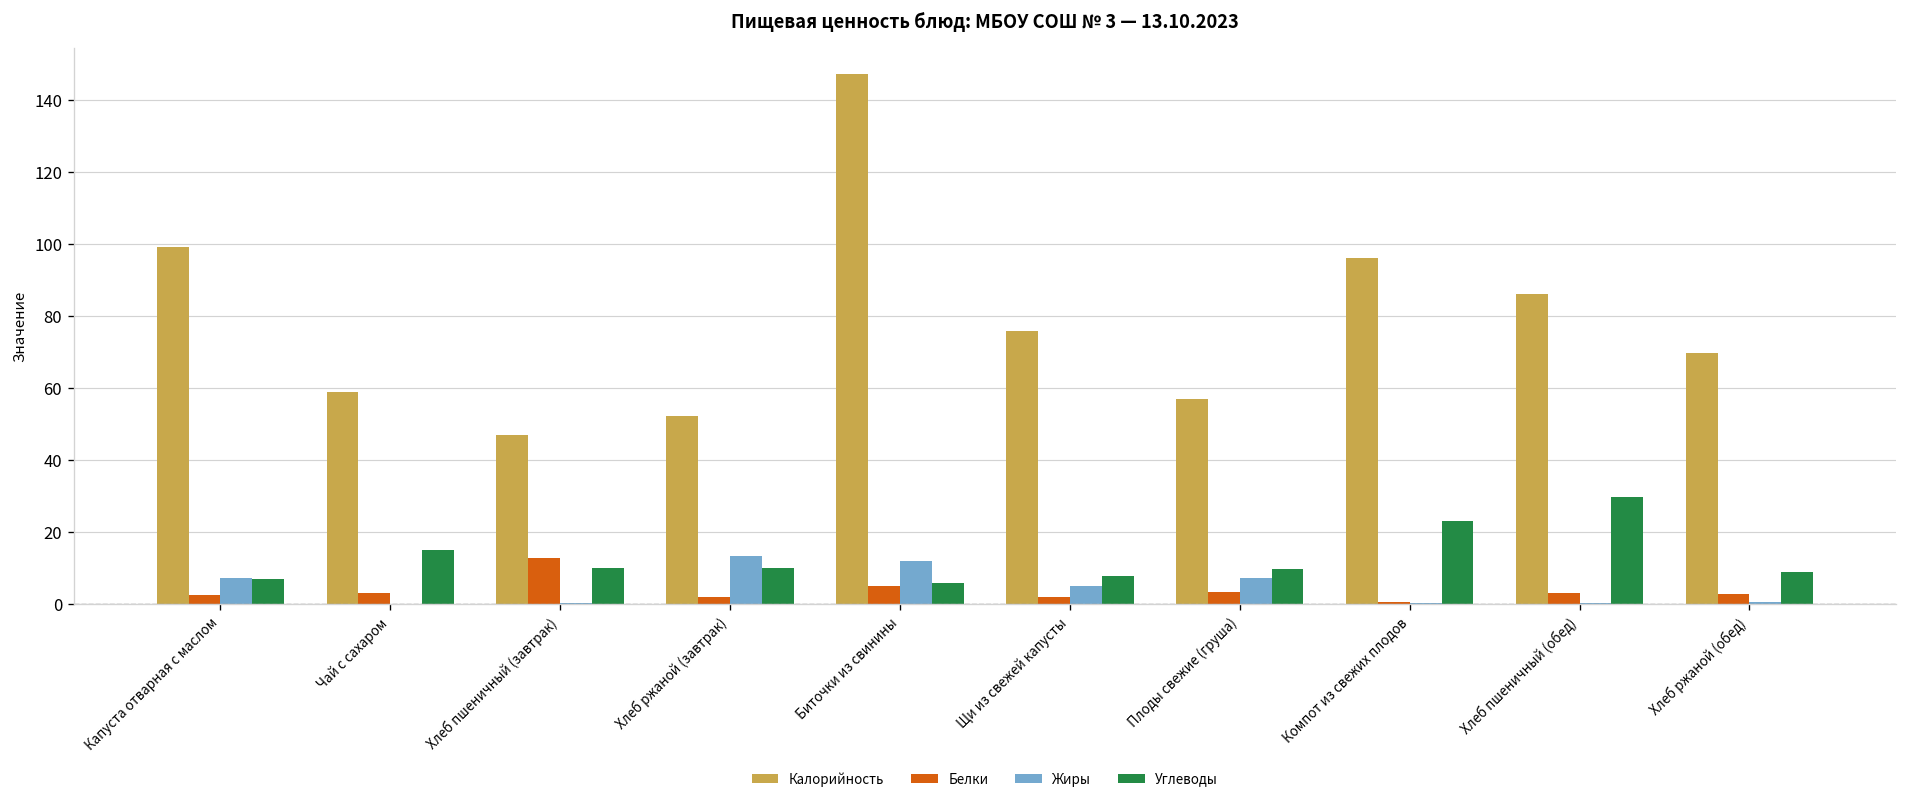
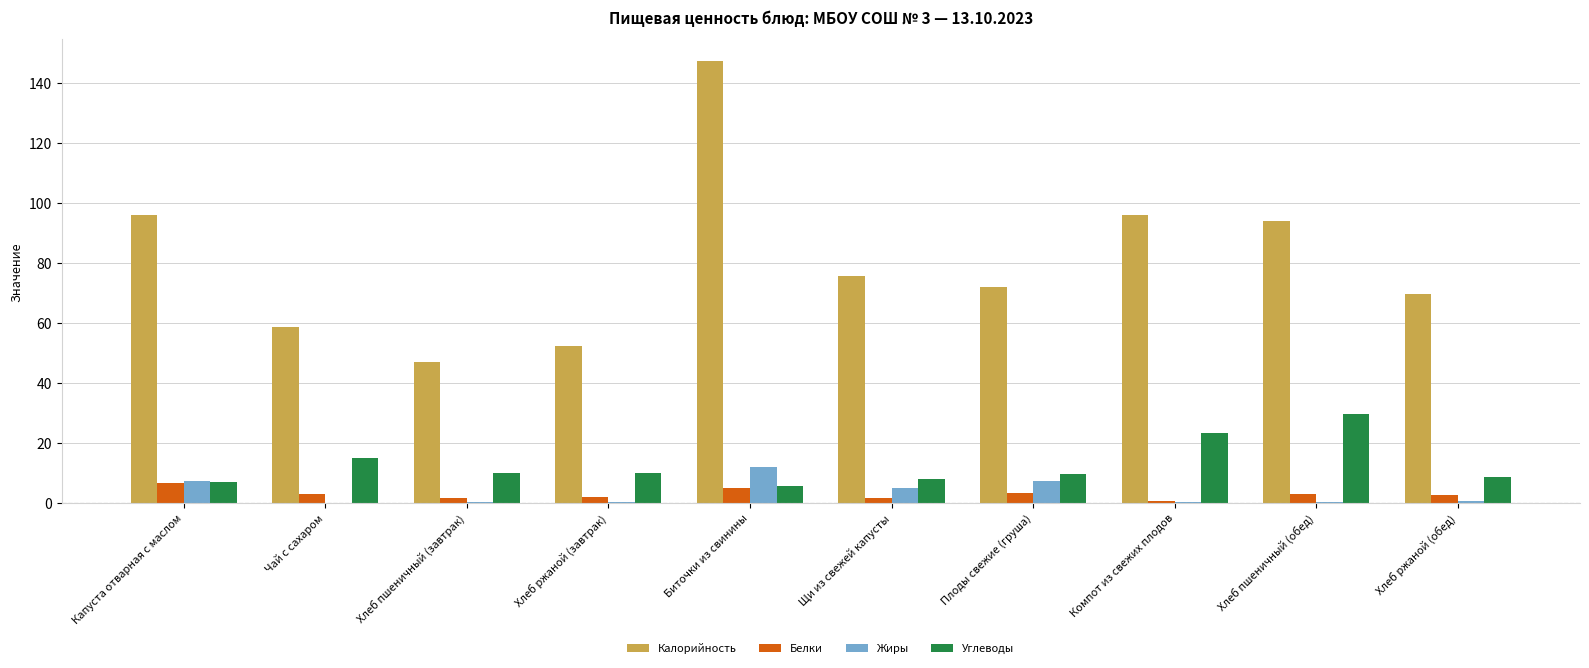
Калорийность, Капуста отварная с маслом: 99 -> 96
Белки, Капуста отварная с маслом: 3 -> 7
Белки, Хлеб пшеничный (завтрак): 13 -> 2
Жиры, Хлеб ржаной (завтрак): 13 -> 0
Калорийность, Плоды свежие (груша): 57 -> 72
Калорийность, Хлеб пшеничный (обед): 86 -> 94
